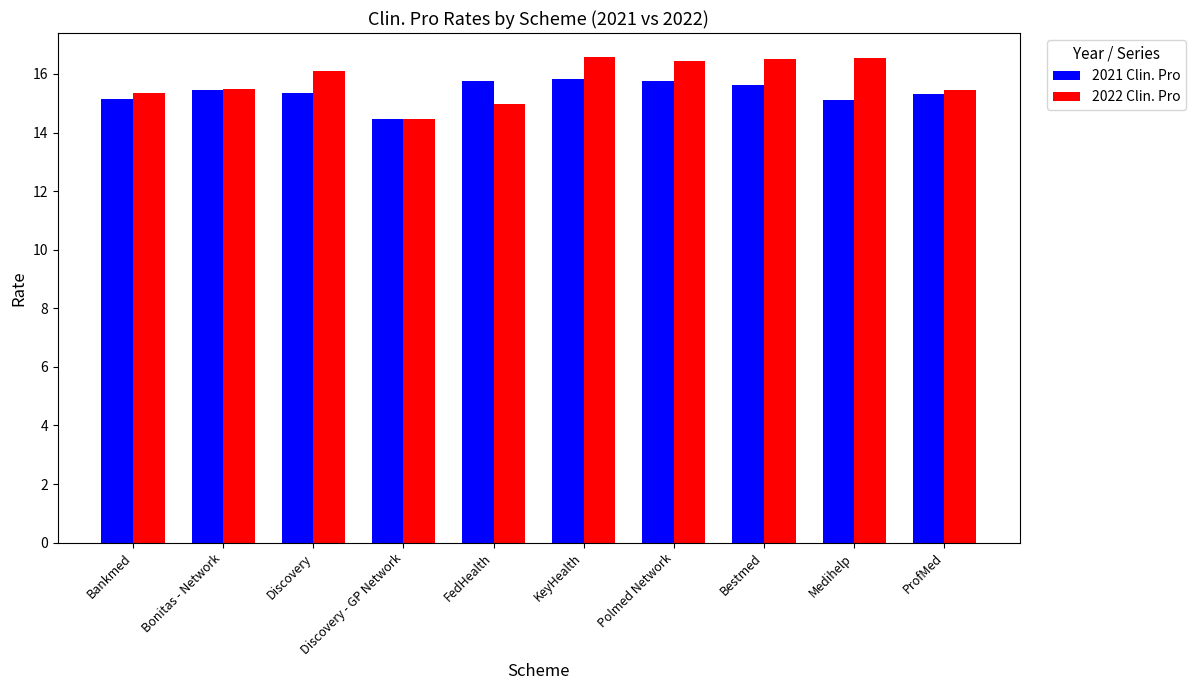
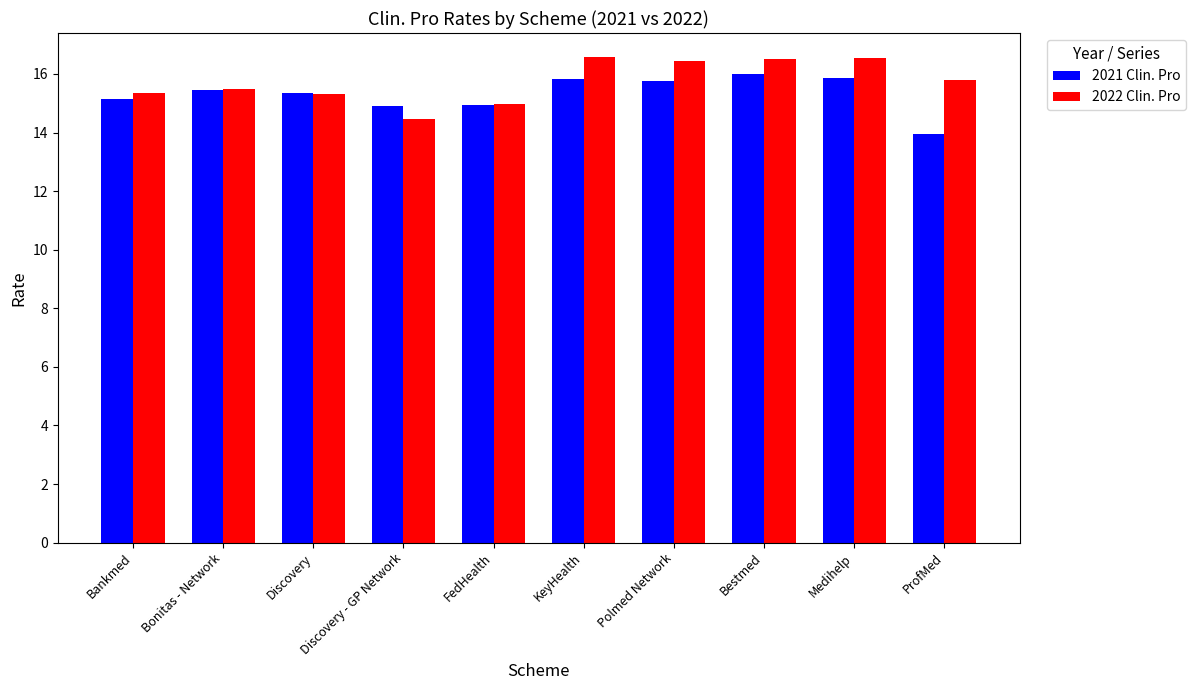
2022 Clin. Pro, Discovery: 16.1 -> 15.3
2021 Clin. Pro, Discovery - GP Network: 14.5 -> 14.9
2021 Clin. Pro, FedHealth: 15.8 -> 14.9
2021 Clin. Pro, Bestmed: 15.6 -> 16.0
2021 Clin. Pro, Medihelp: 15.1 -> 15.9
2021 Clin. Pro, ProfMed: 15.3 -> 14.0
2022 Clin. Pro, ProfMed: 15.5 -> 15.8
